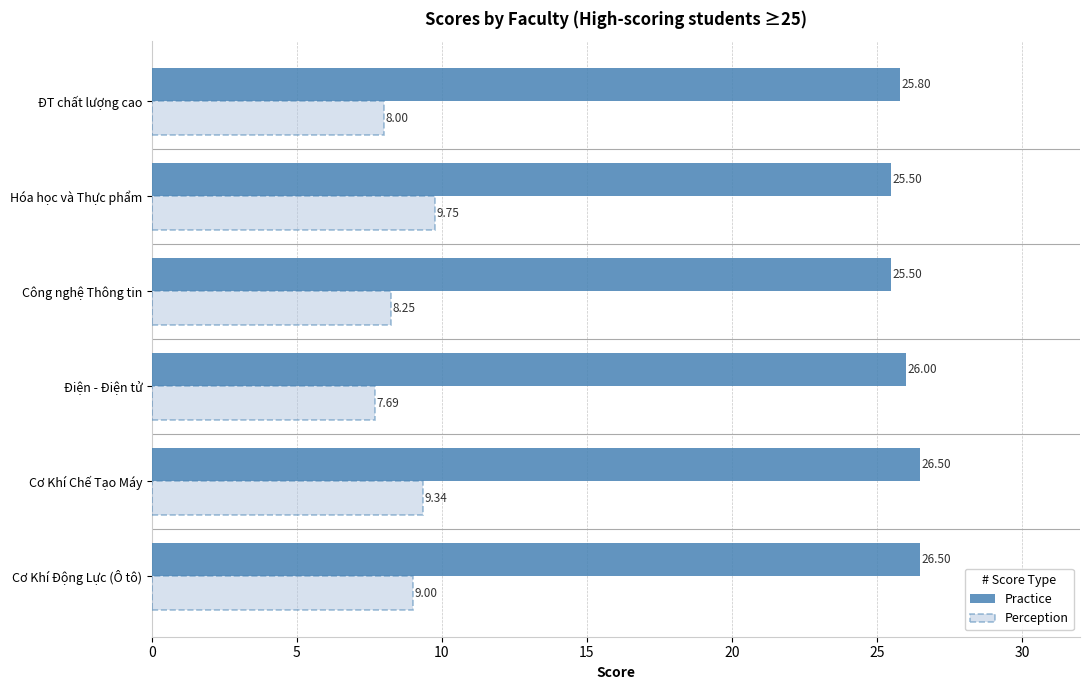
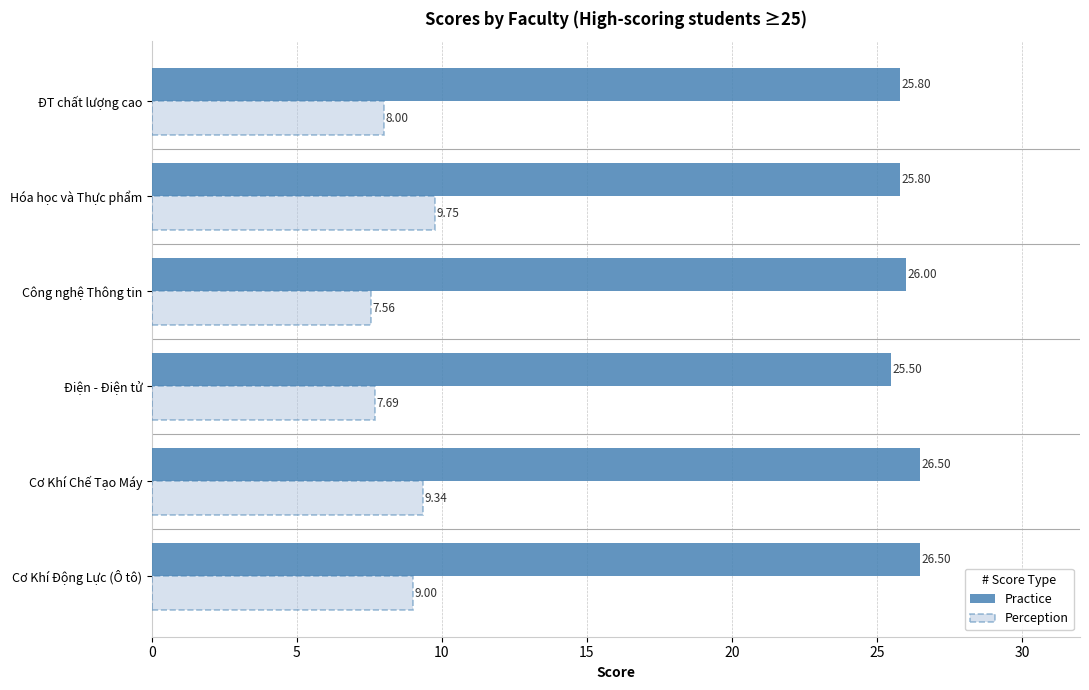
Practice, Hóa học và Thực phẩm: 25.50 -> 25.80
Practice, Công nghệ Thông tin: 25.50 -> 26.00
Perception, Công nghệ Thông tin: 8.25 -> 7.56
Practice, Điện - Điện tử: 26.00 -> 25.50
